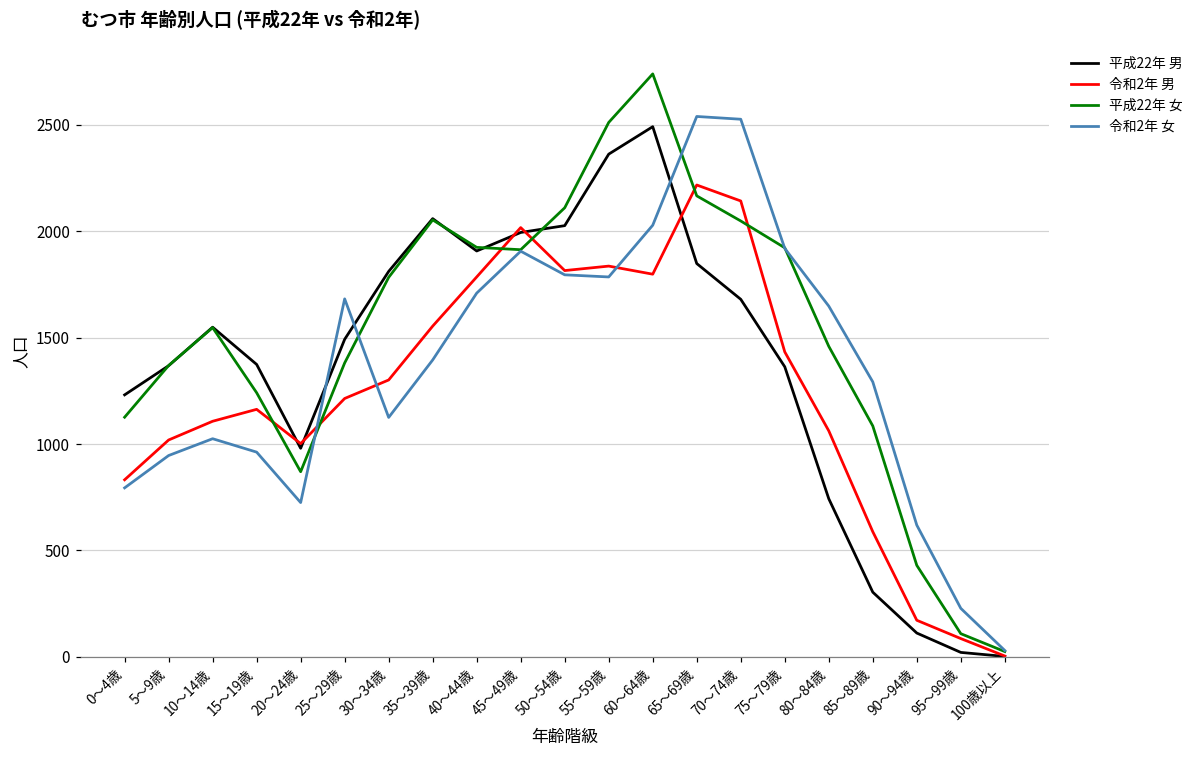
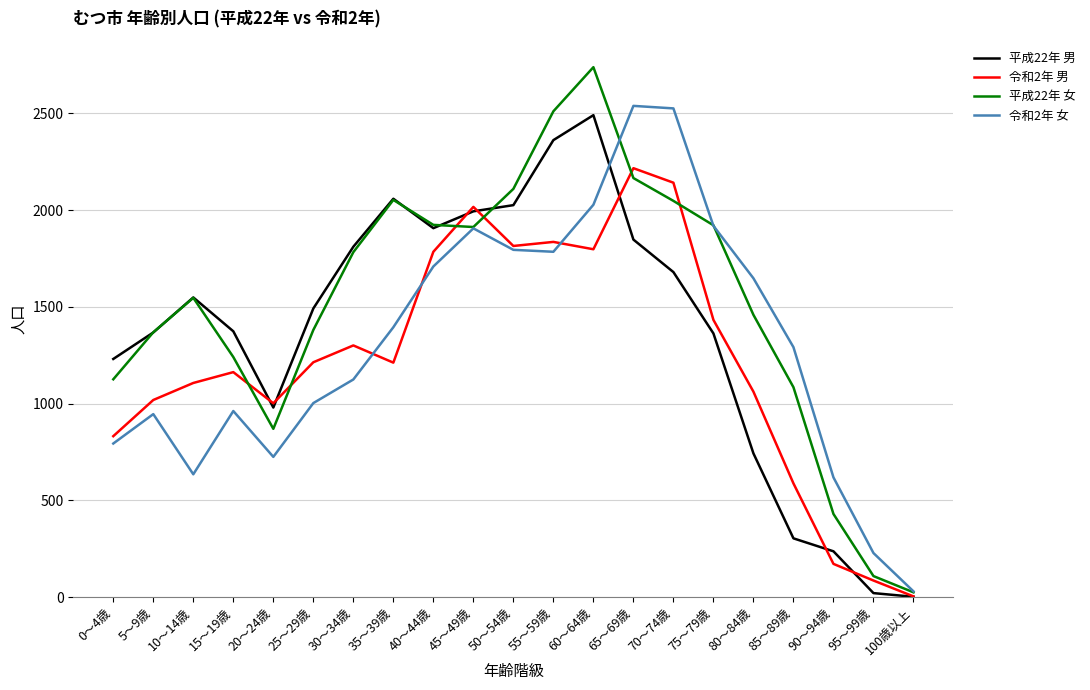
令和2年 女, 10～14歳: 1030 -> 640
令和2年 女, 25～29歳: 1680 -> 1000
令和2年 男, 35～39歳: 1550 -> 1210
平成22年 男, 90～94歳: 110 -> 240
